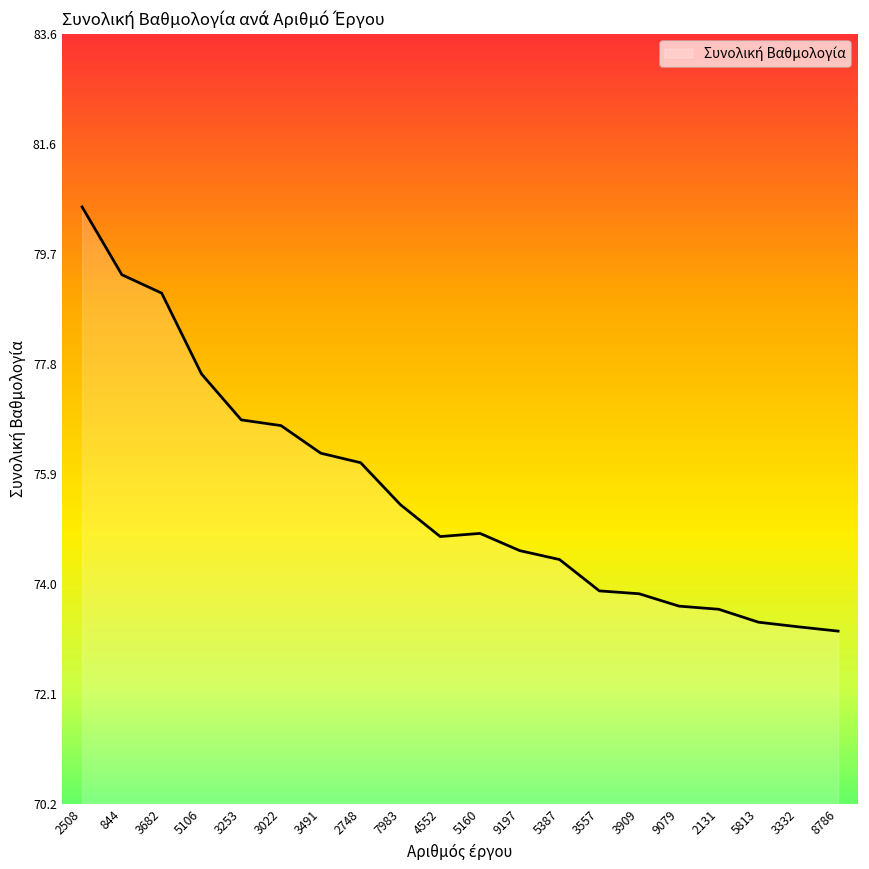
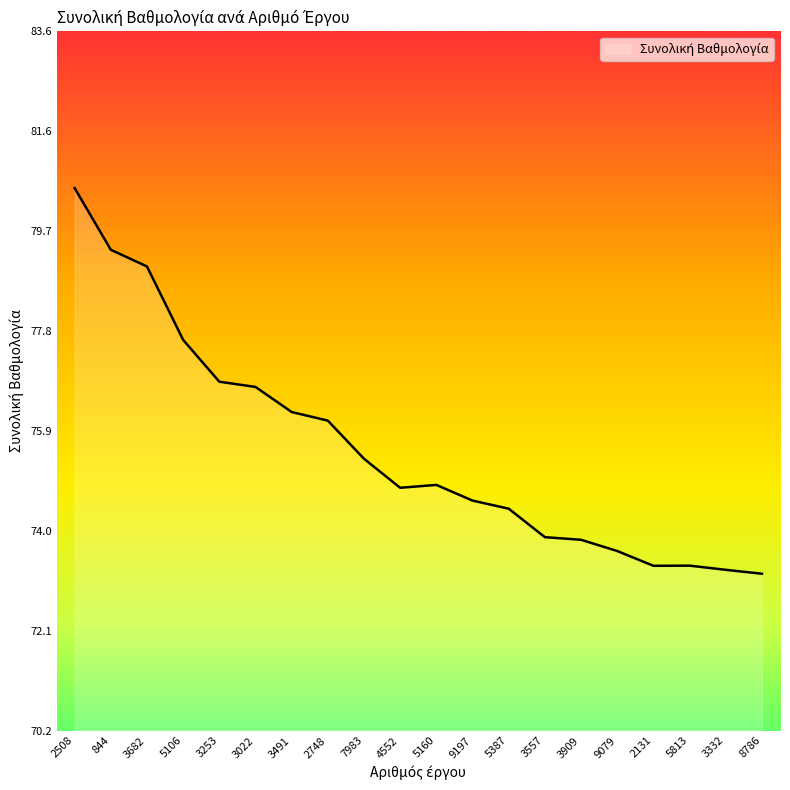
2131: 73.6 -> 73.3
